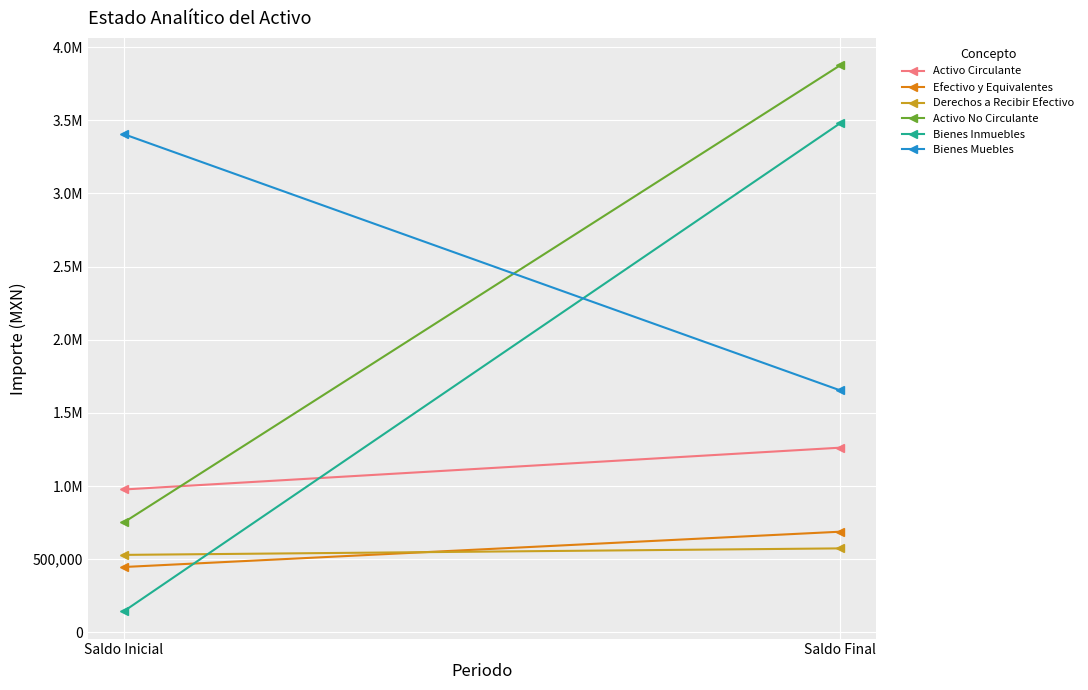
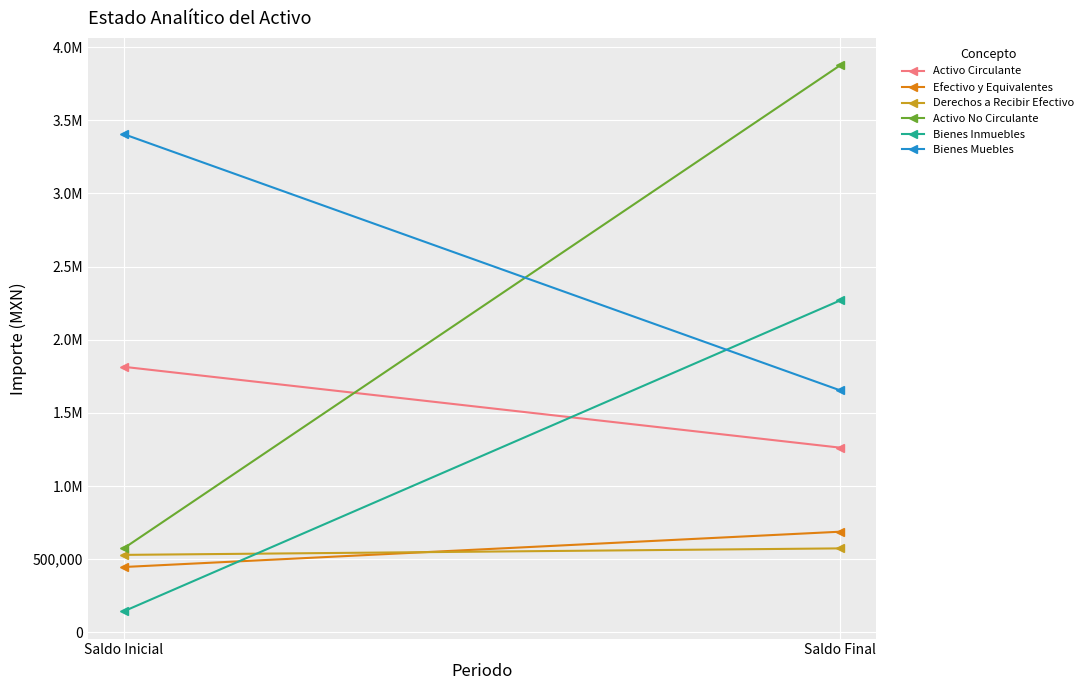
Activo Circulante, Saldo Inicial: 980,000 -> 1,820,000
Activo No Circulante, Saldo Inicial: 750,000 -> 580,000
Bienes Inmuebles, Saldo Final: 3,480,000 -> 2,270,000
